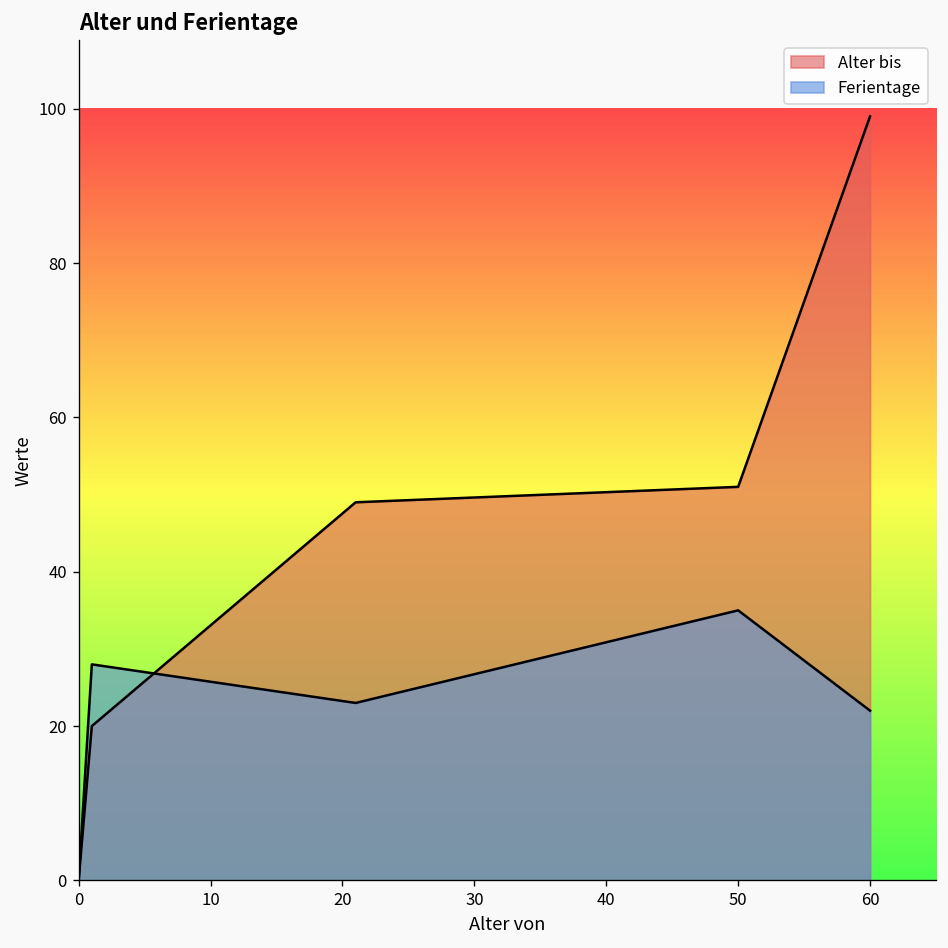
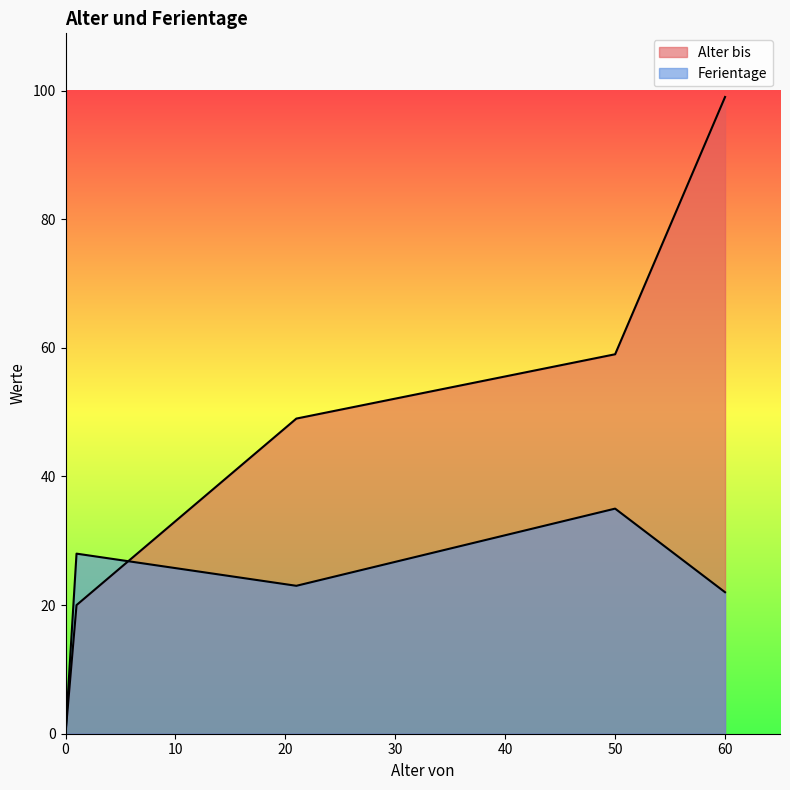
Alter bis, 50: 51 -> 59
